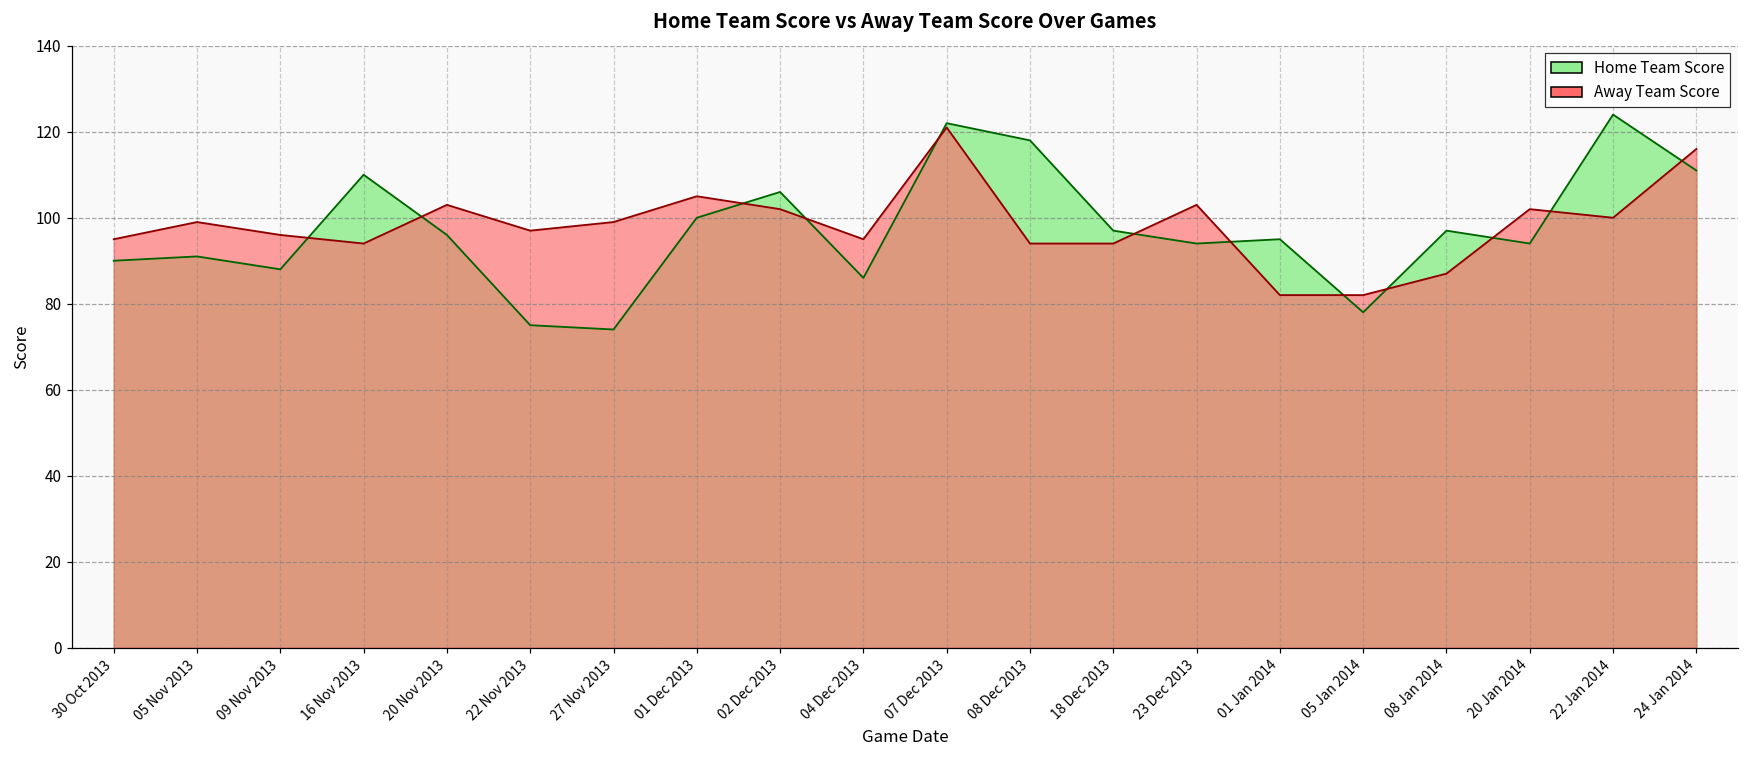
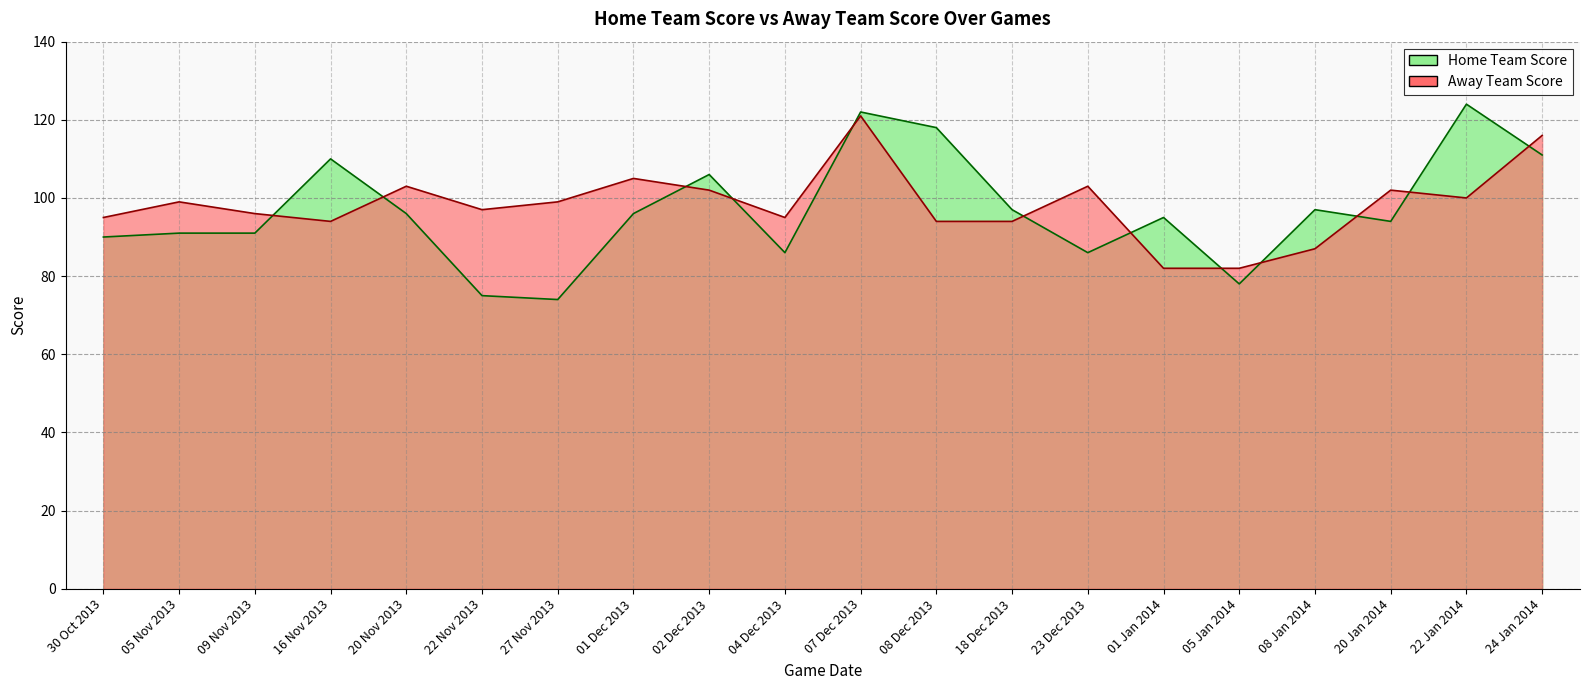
Home Team Score, 09 Nov 2013: 88 -> 91
Home Team Score, 01 Dec 2013: 100 -> 96
Home Team Score, 23 Dec 2013: 94 -> 86
